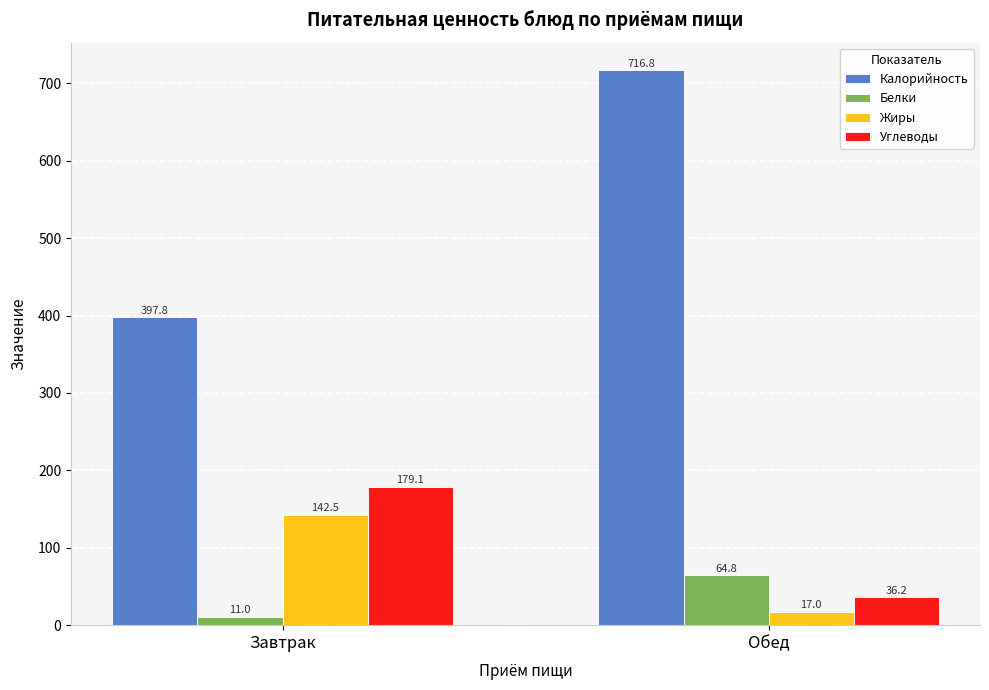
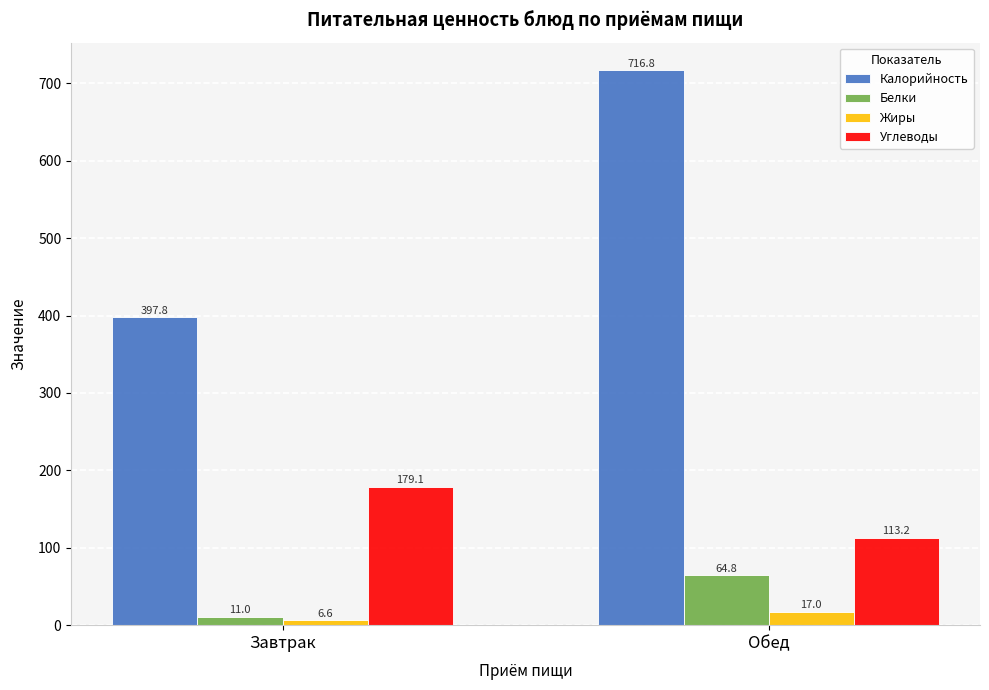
Жиры, Завтрак: 142.5 -> 6.6
Углеводы, Обед: 36.2 -> 113.2
